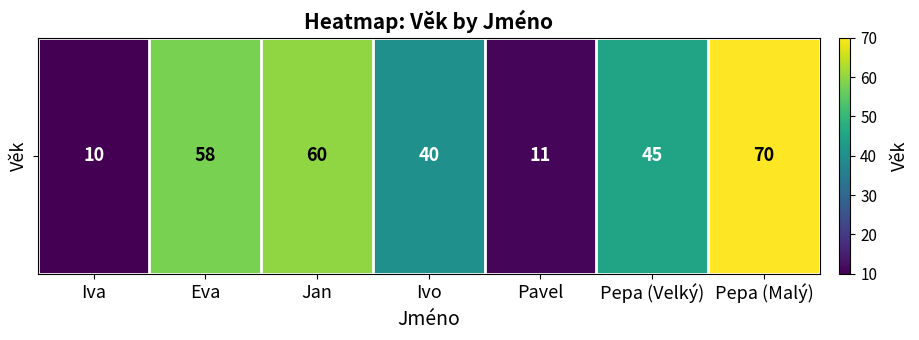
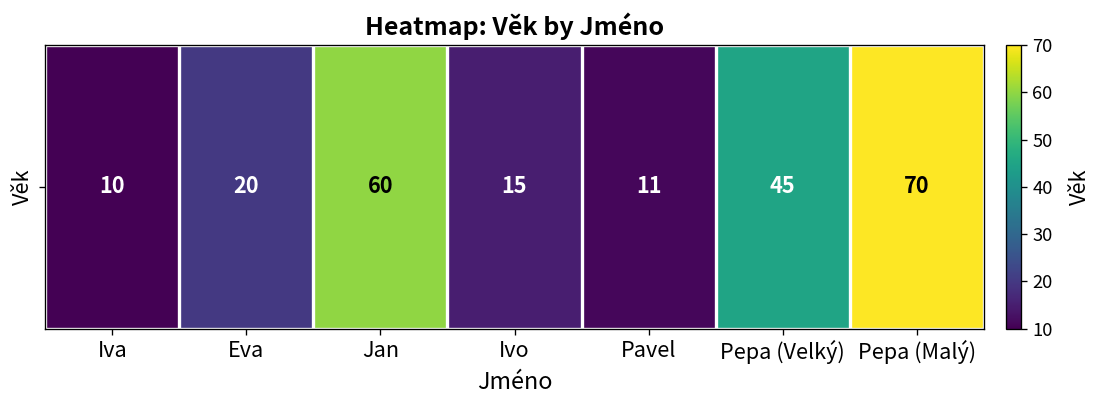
Věk, Eva: 58 -> 20
Věk, Ivo: 40 -> 15
